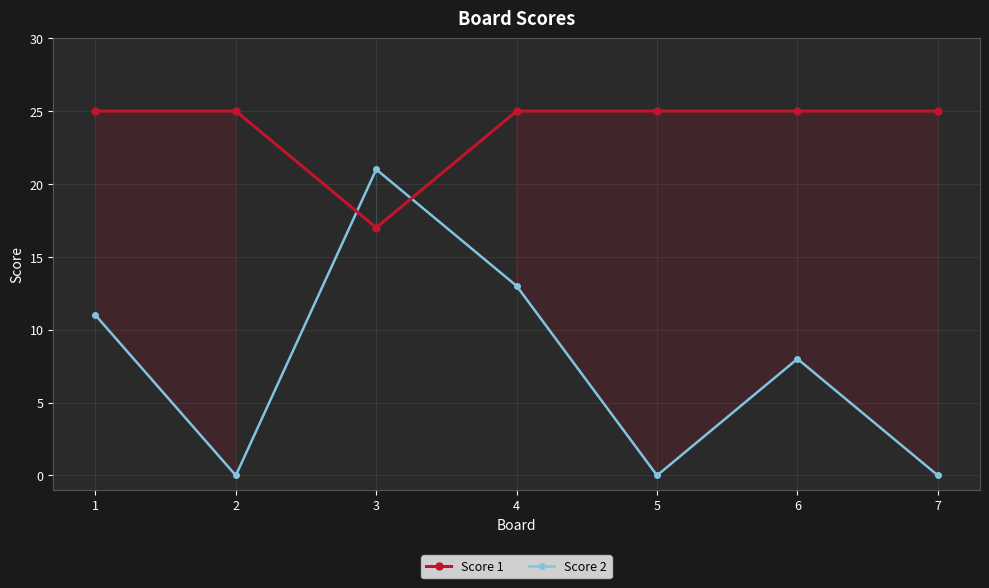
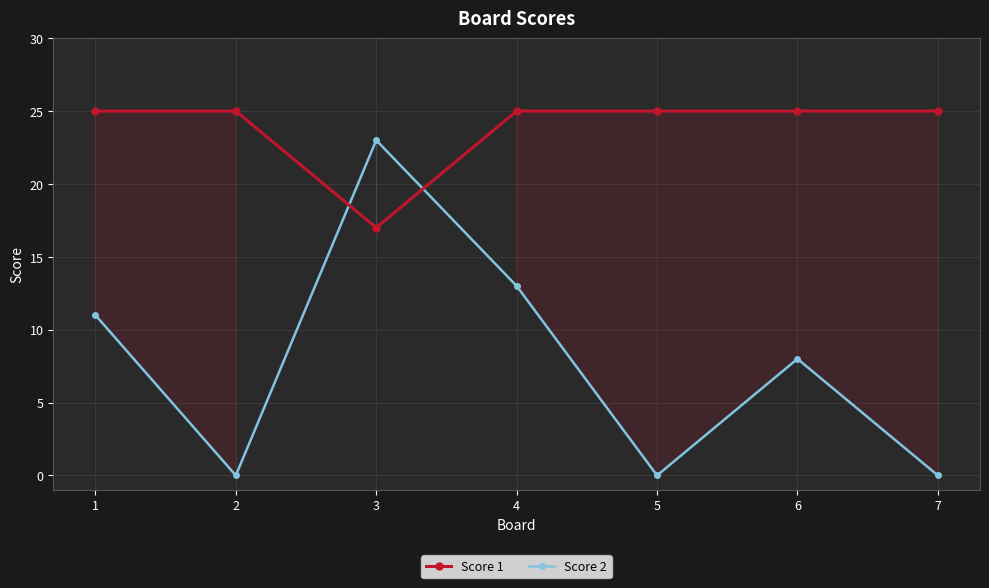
Score 2, 3: 21 -> 23
